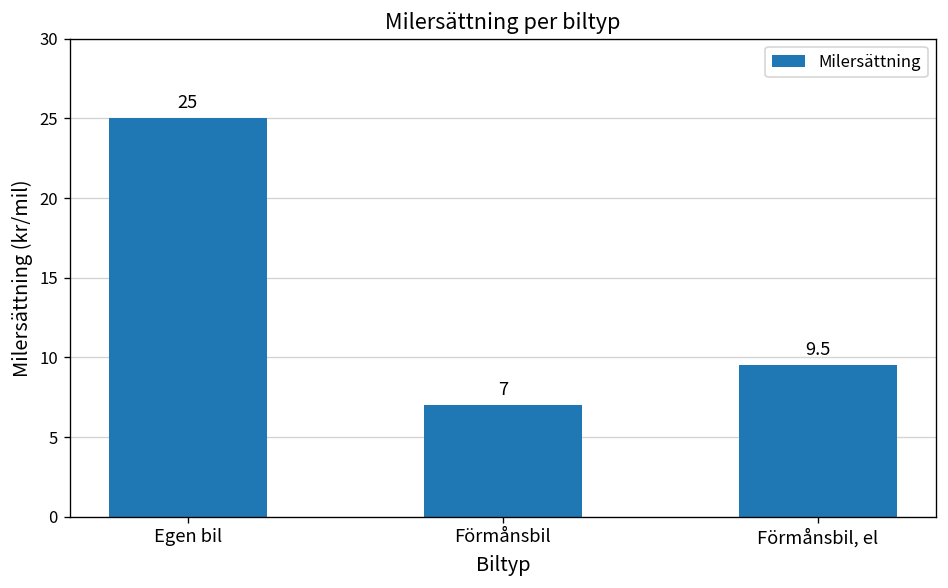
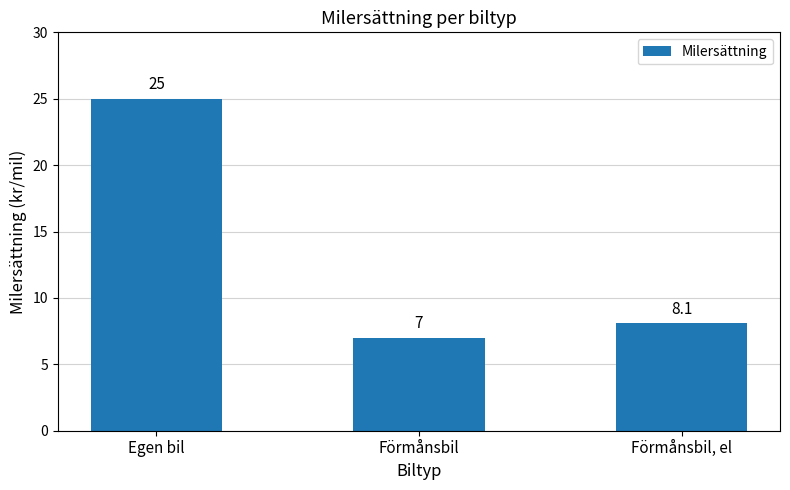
Förmånsbil, el: 9.5 -> 8.1
